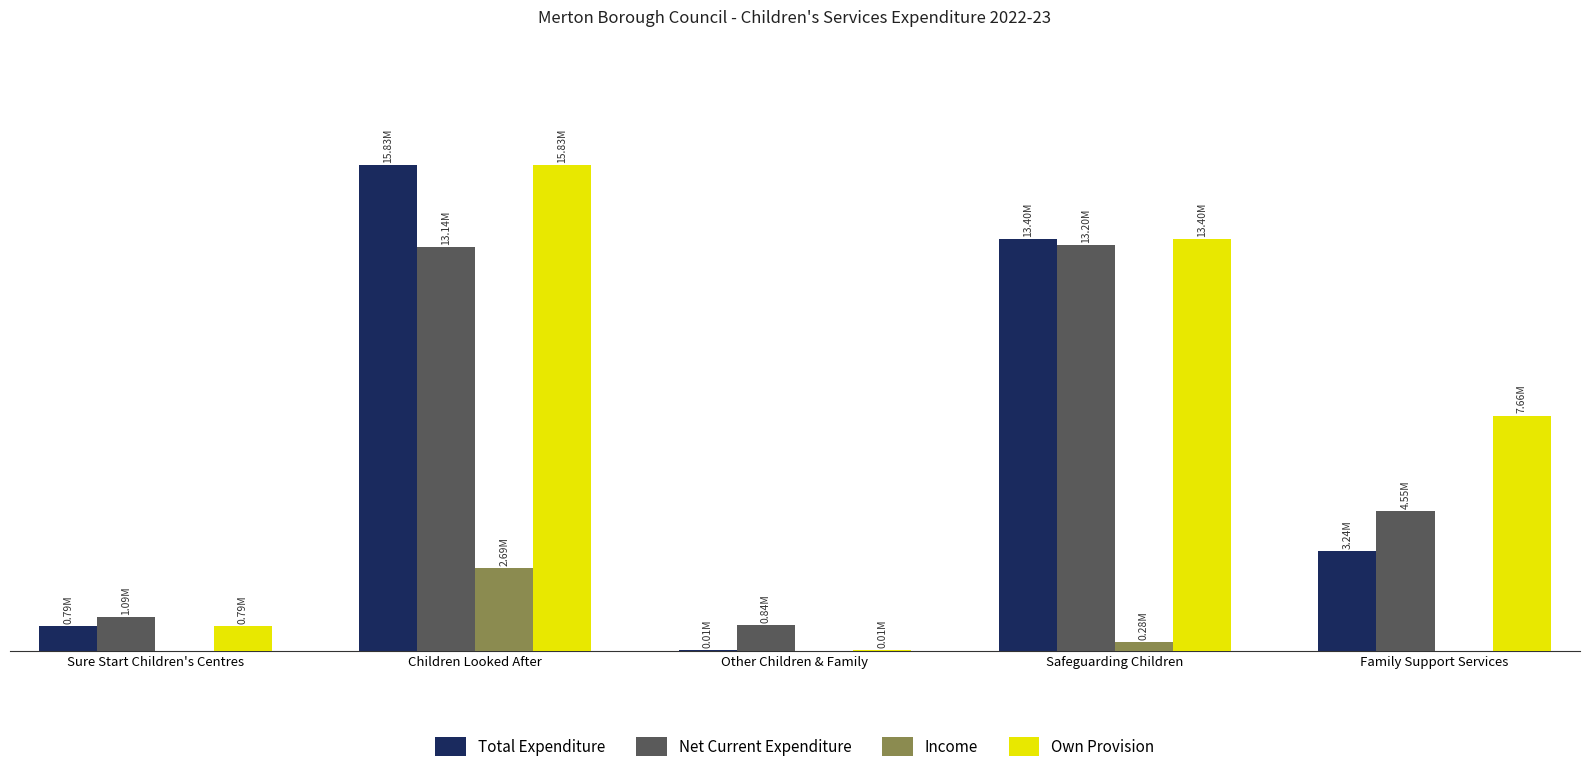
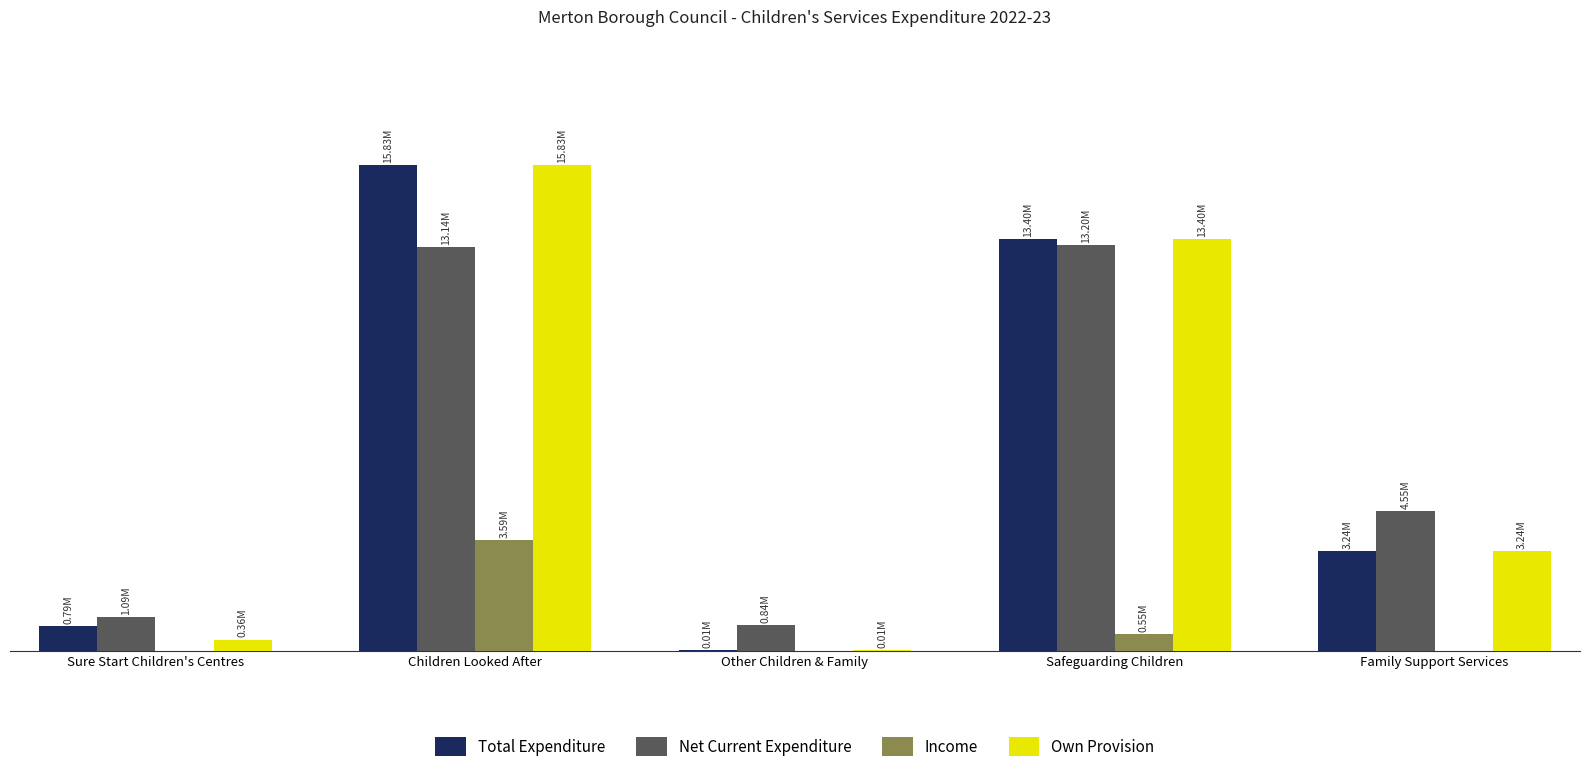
Own Provision, Sure Start Children's Centres: 0.79M -> 0.36M
Income, Children Looked After: 2.69M -> 3.59M
Income, Safeguarding Children: 0.28M -> 0.55M
Own Provision, Family Support Services: 7.66M -> 3.24M
